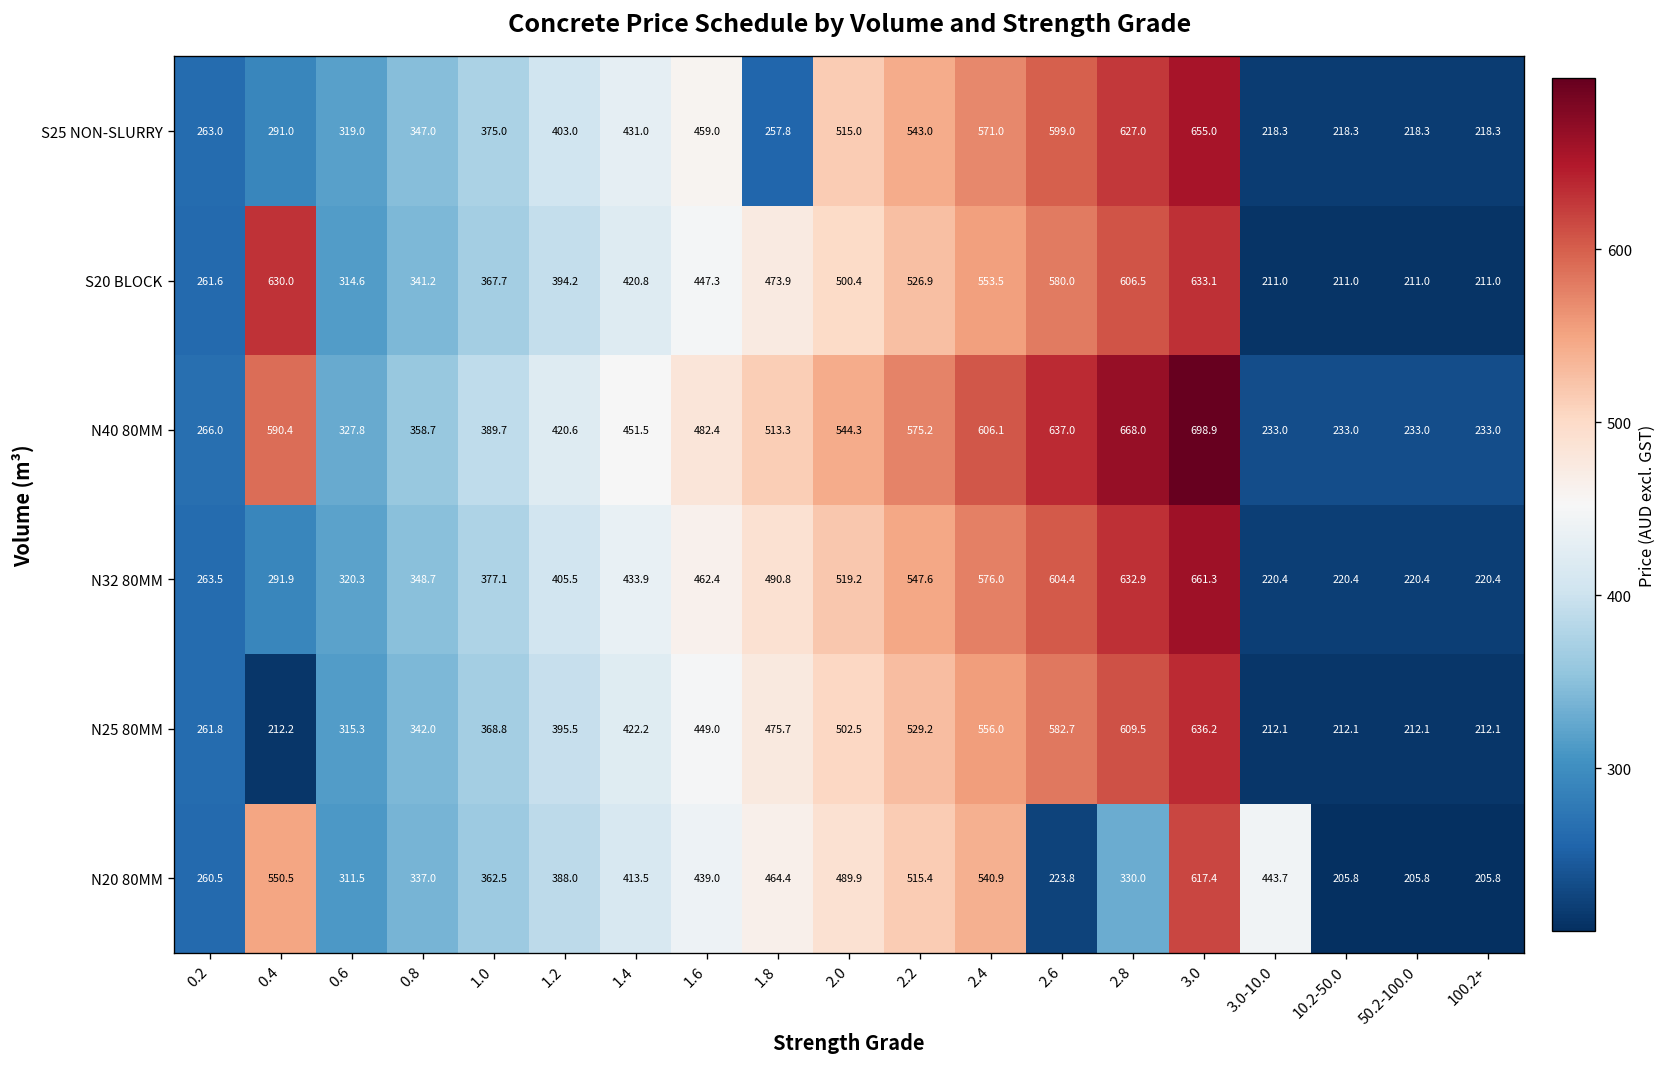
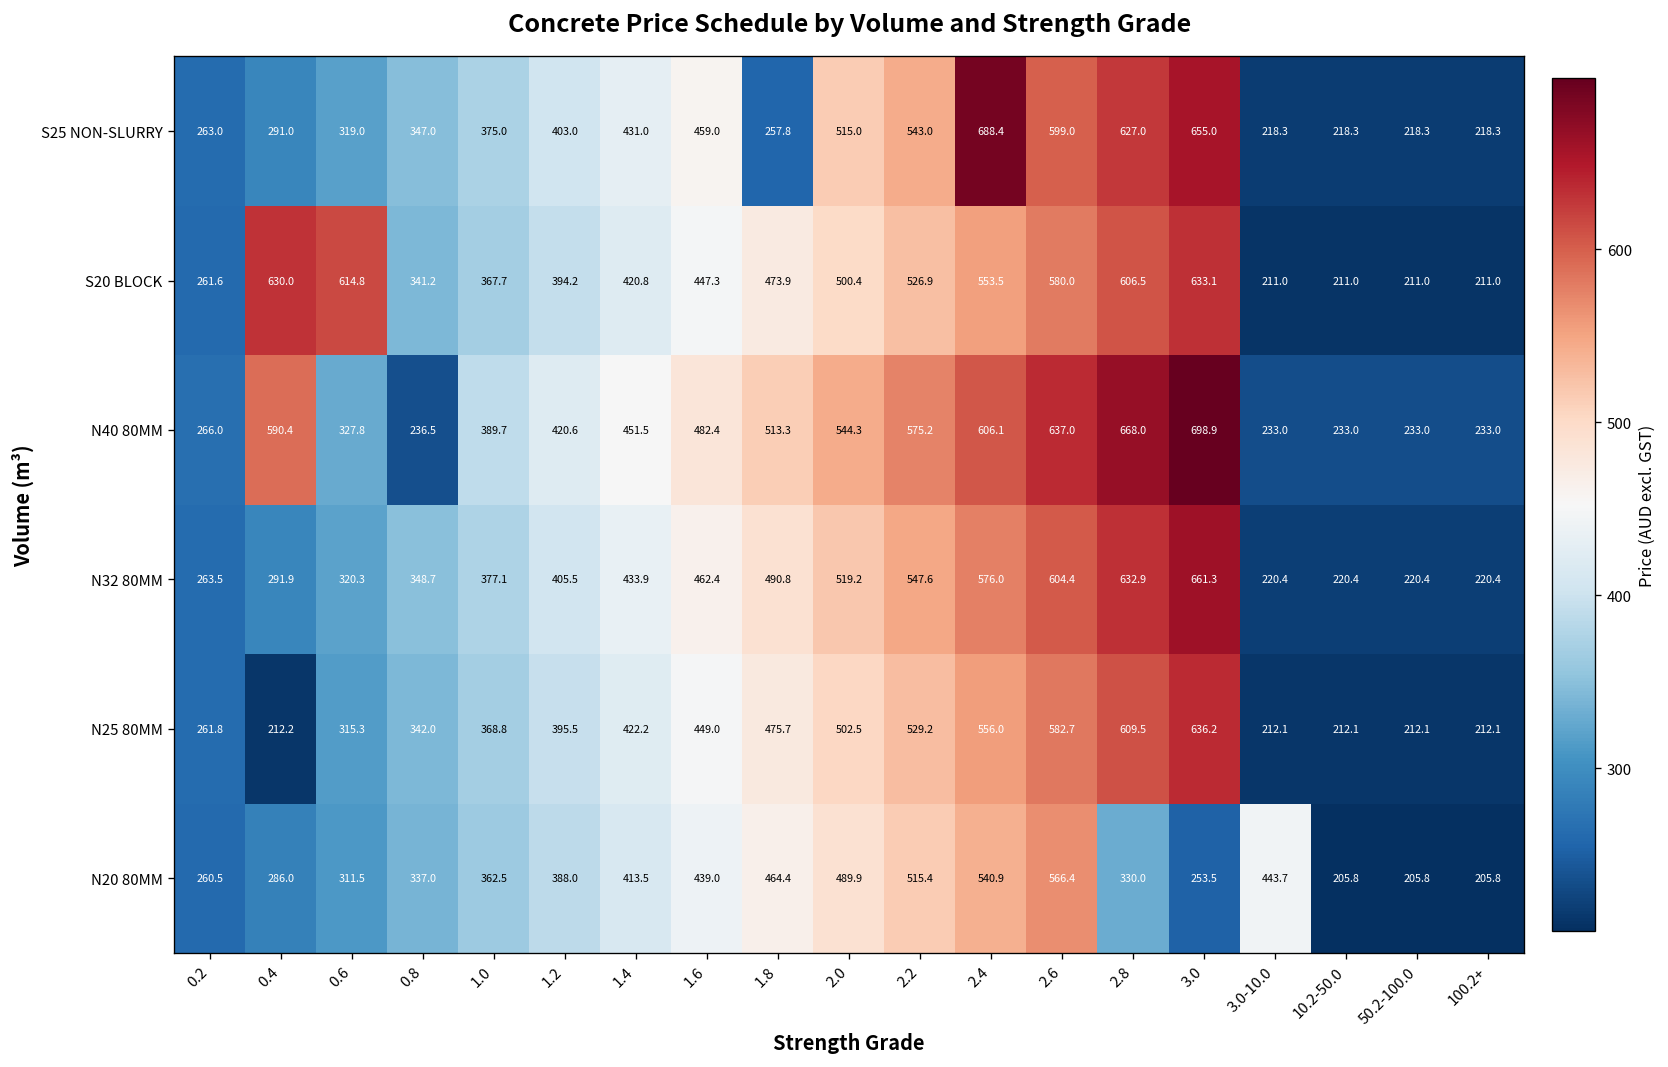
S25 NON-SLURRY, 2.4: 571.0 -> 688.4
S20 BLOCK, 0.6: 314.6 -> 614.8
N40 80MM, 0.8: 358.7 -> 236.5
N20 80MM, 0.4: 550.5 -> 286.0
N20 80MM, 2.6: 223.8 -> 566.4
N20 80MM, 3.0: 617.4 -> 253.5
